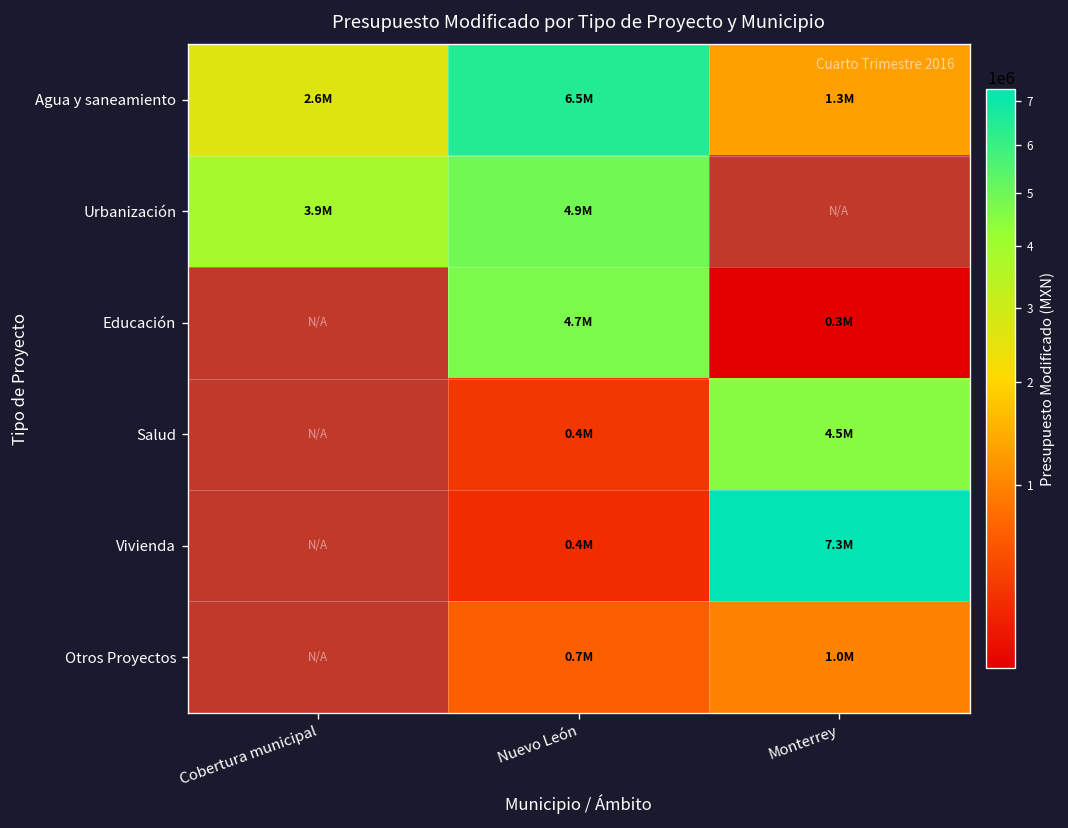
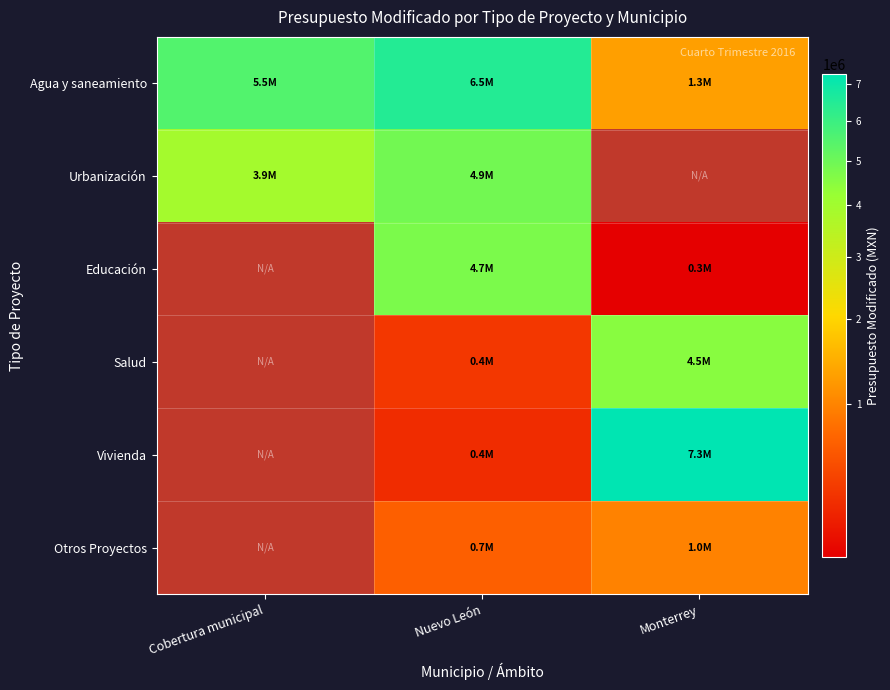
Agua y saneamiento, Cobertura municipal: 2.6M -> 5.5M
